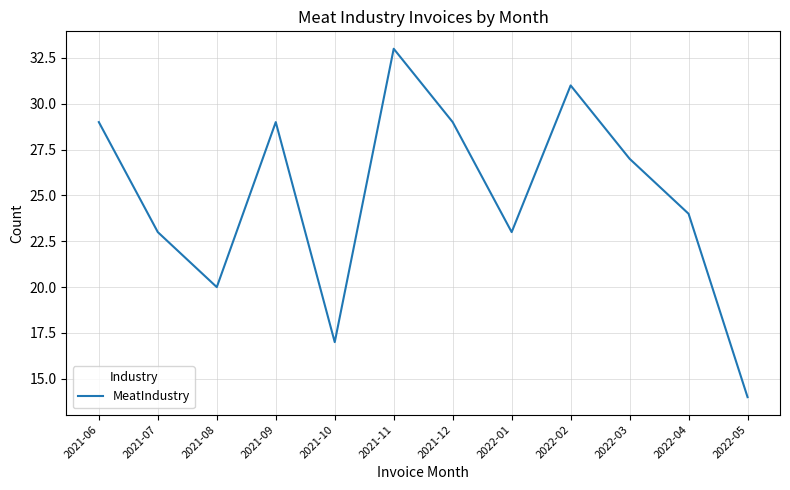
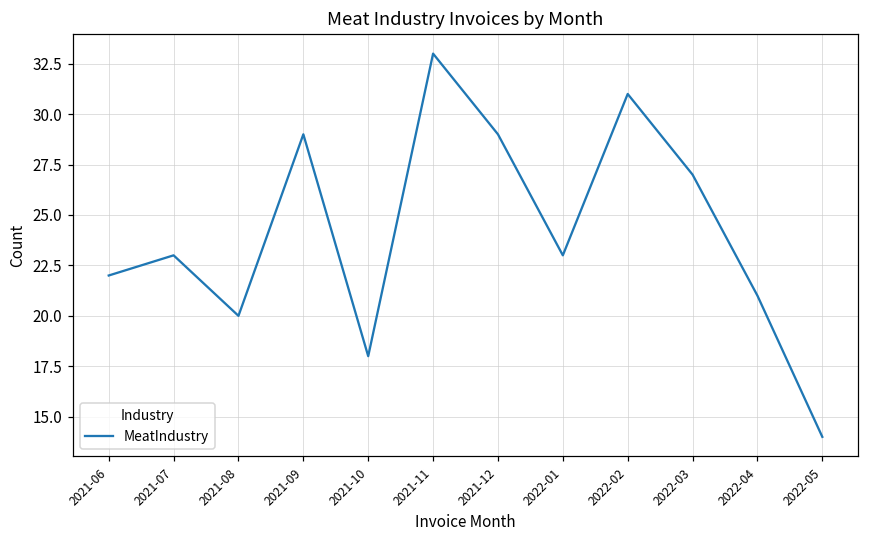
2021-06: 29 -> 22
2021-10: 17 -> 18
2022-04: 24 -> 21
